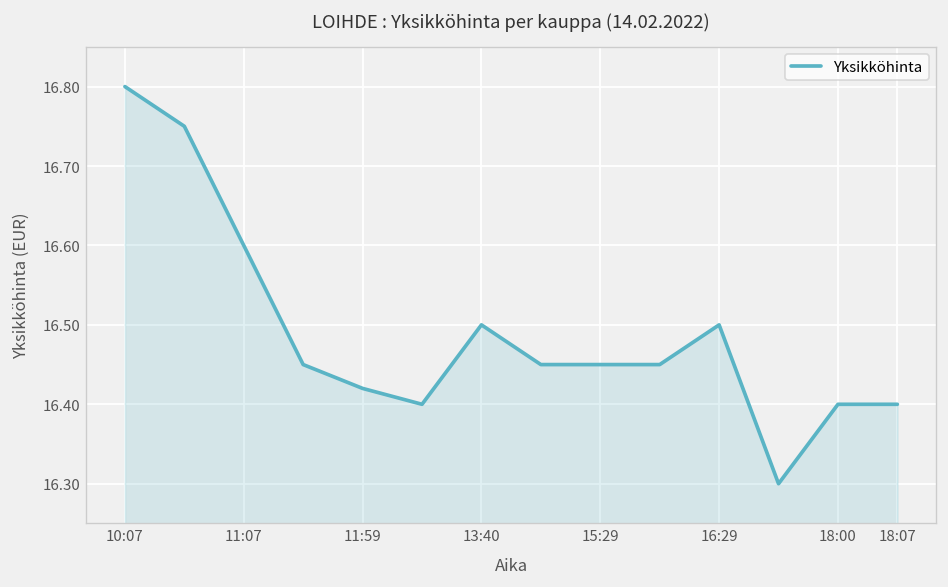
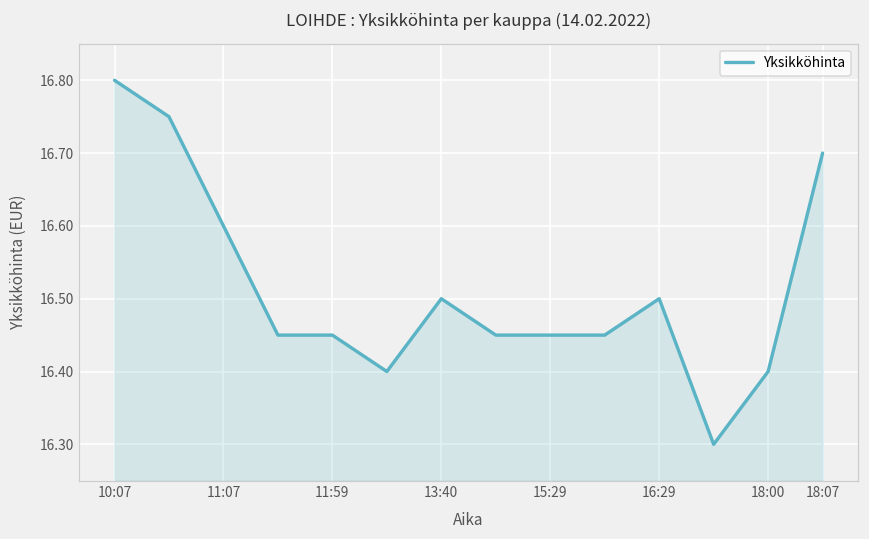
11:59: 16.42 -> 16.45
18:07: 16.4 -> 16.7
